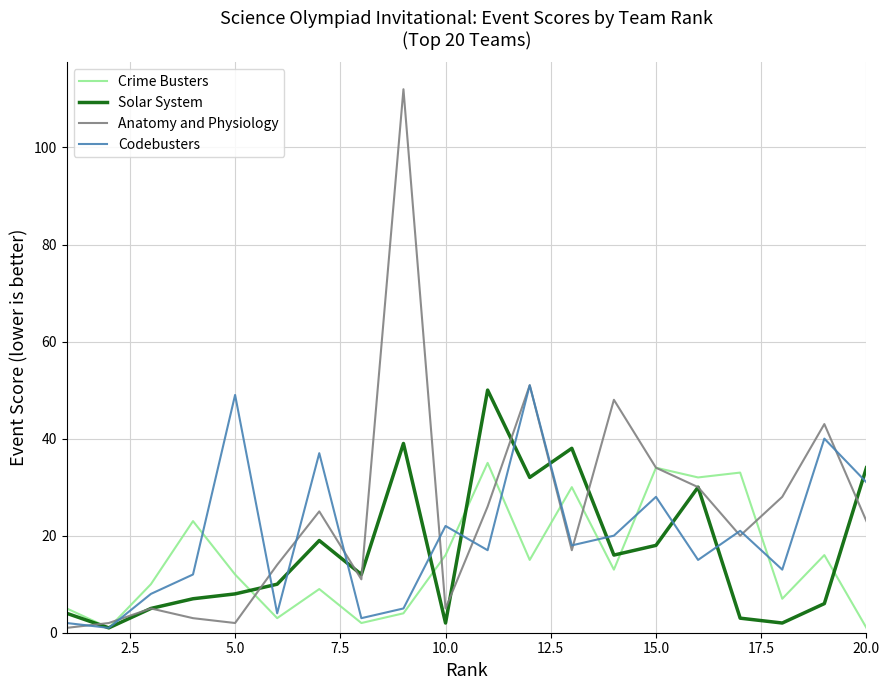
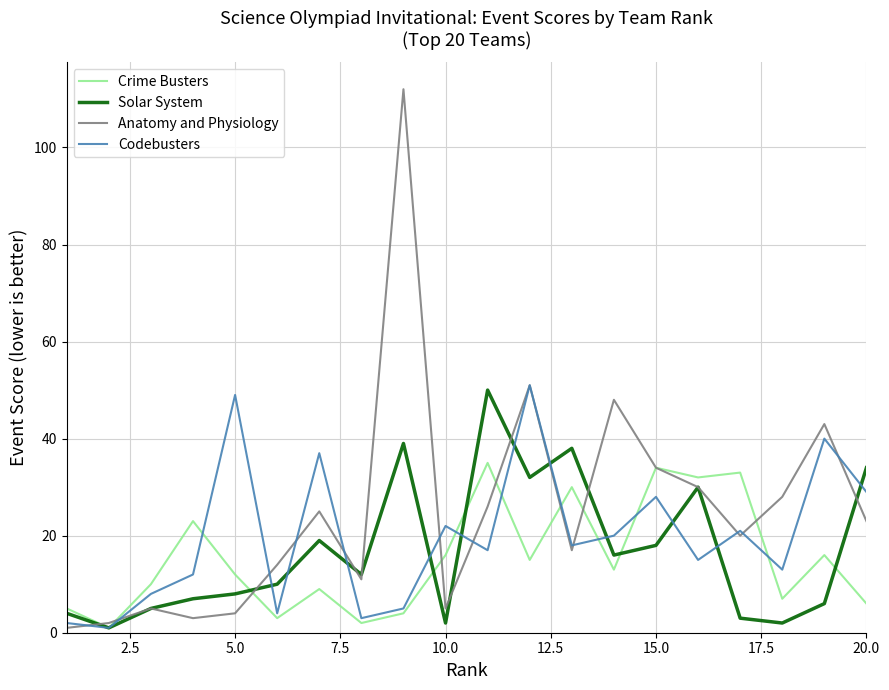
Anatomy and Physiology, 5.0: 2 -> 4
Crime Busters, 20.0: 1 -> 6
Codebusters, 20.0: 31 -> 29
